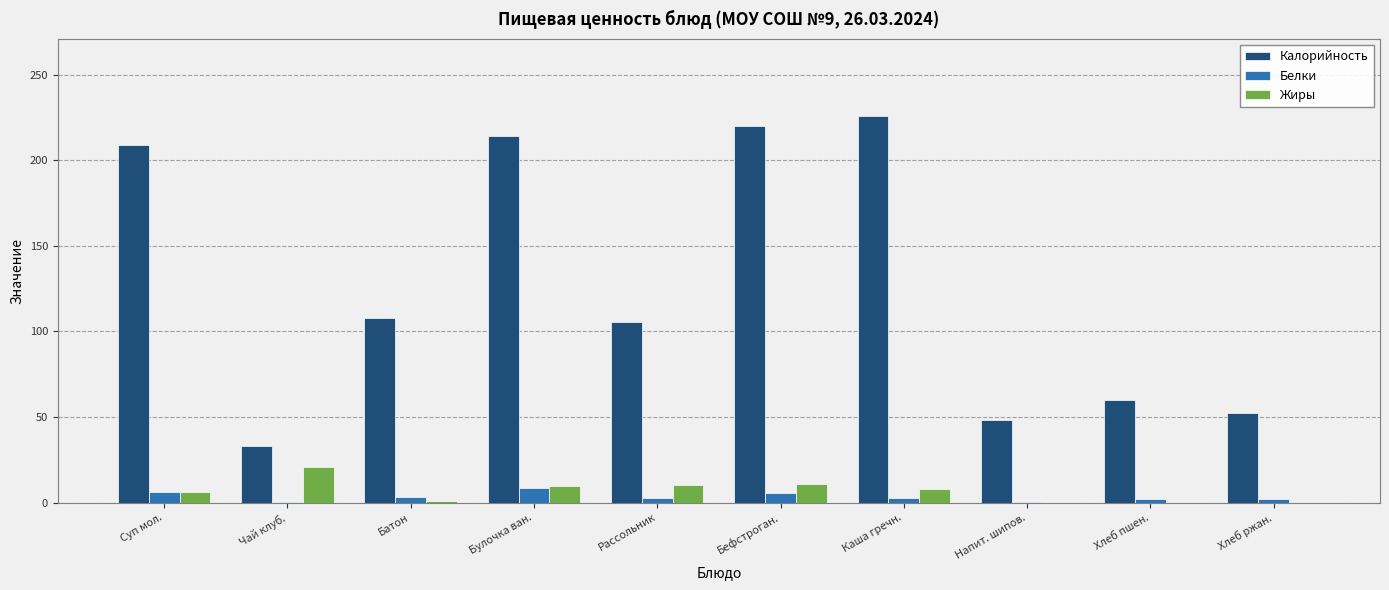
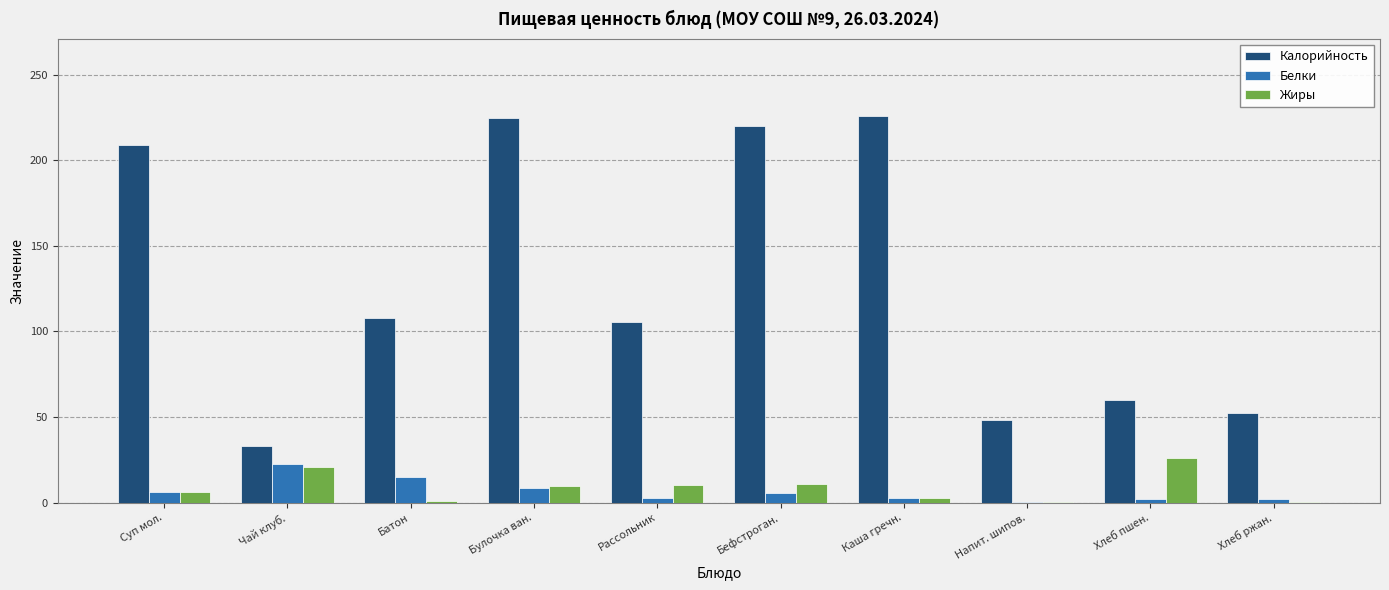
Белки, Чай клуб.: 0 -> 23
Белки, Батон: 3 -> 15
Калорийность, Булочка ван.: 214 -> 225
Жиры, Каша гречн.: 8 -> 3
Жиры, Хлеб пшен.: 0 -> 26
